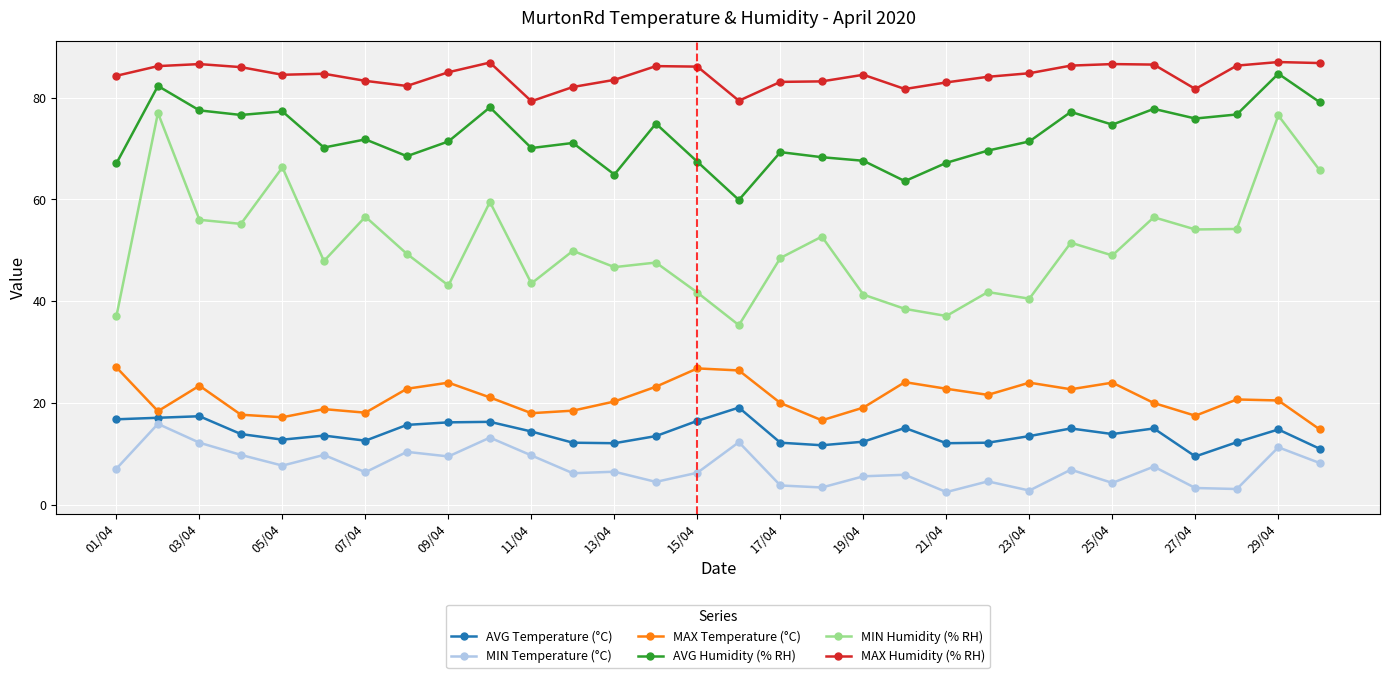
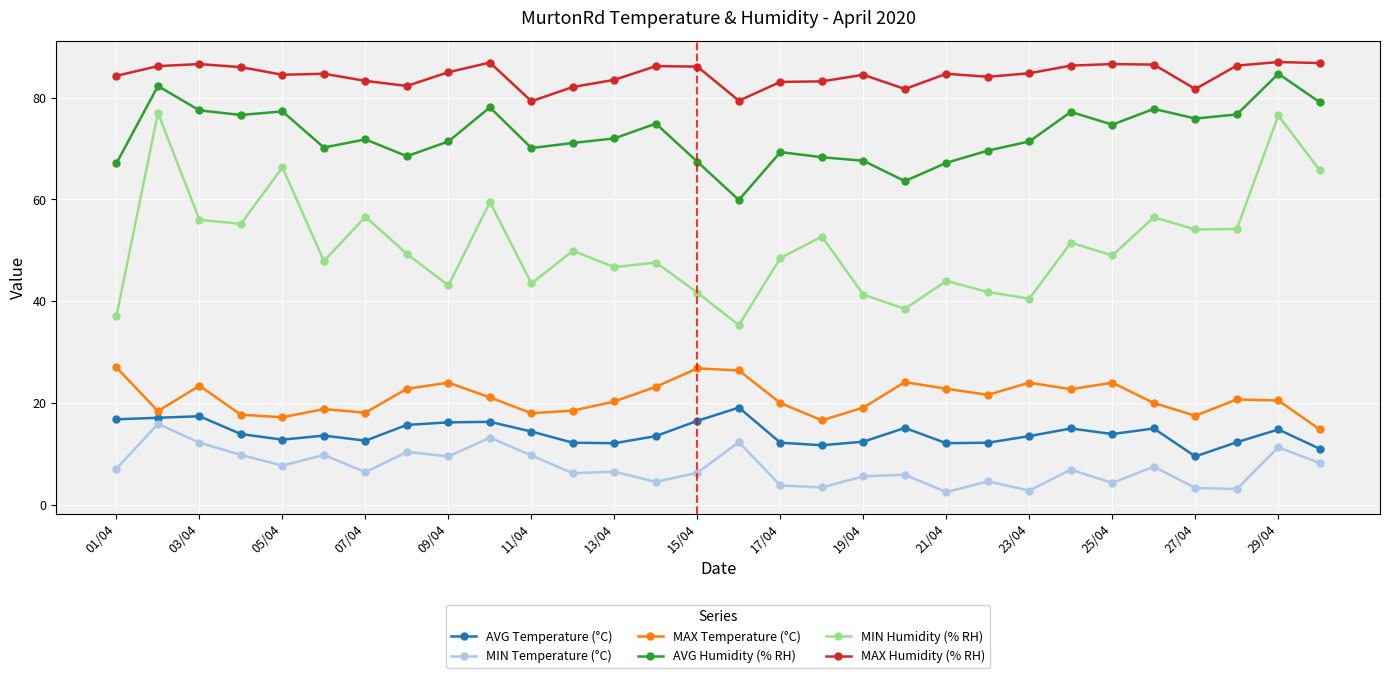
AVG Humidity (% RH), 13/04: 65 -> 72
MIN Humidity (% RH), 21/04: 37 -> 44
MAX Humidity (% RH), 21/04: 83 -> 85
